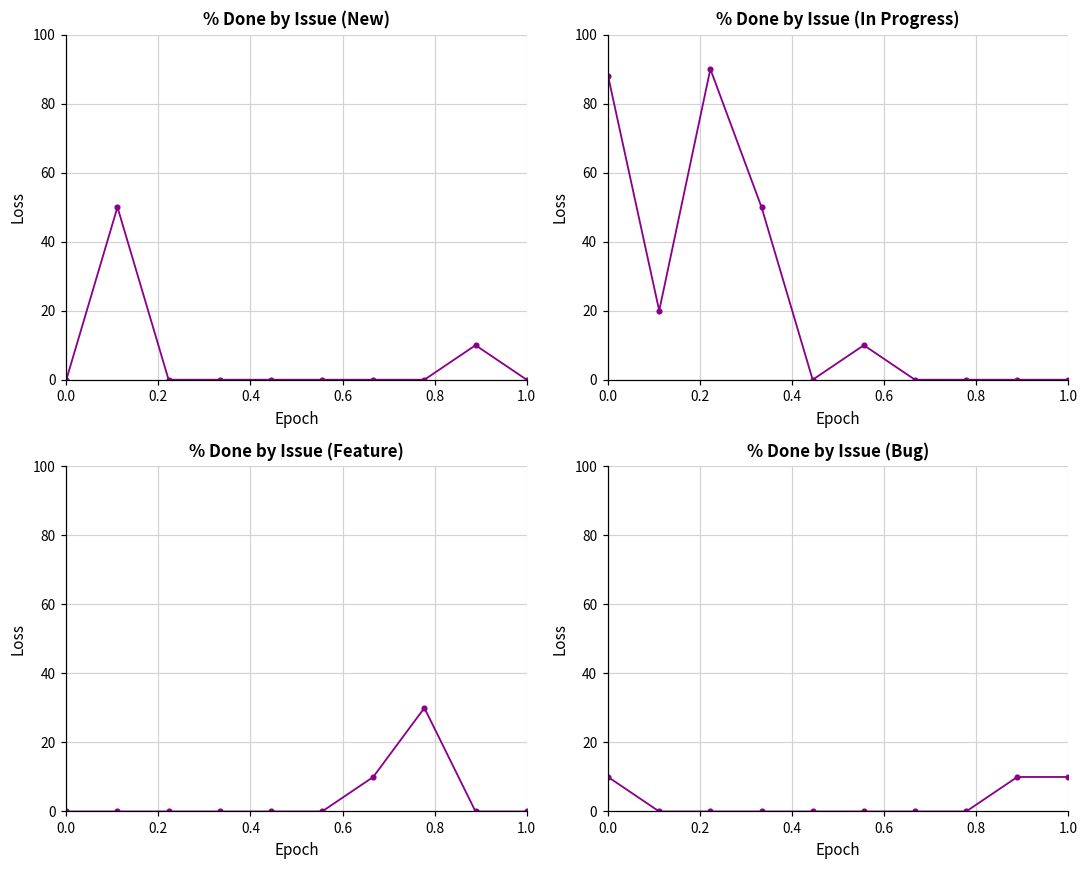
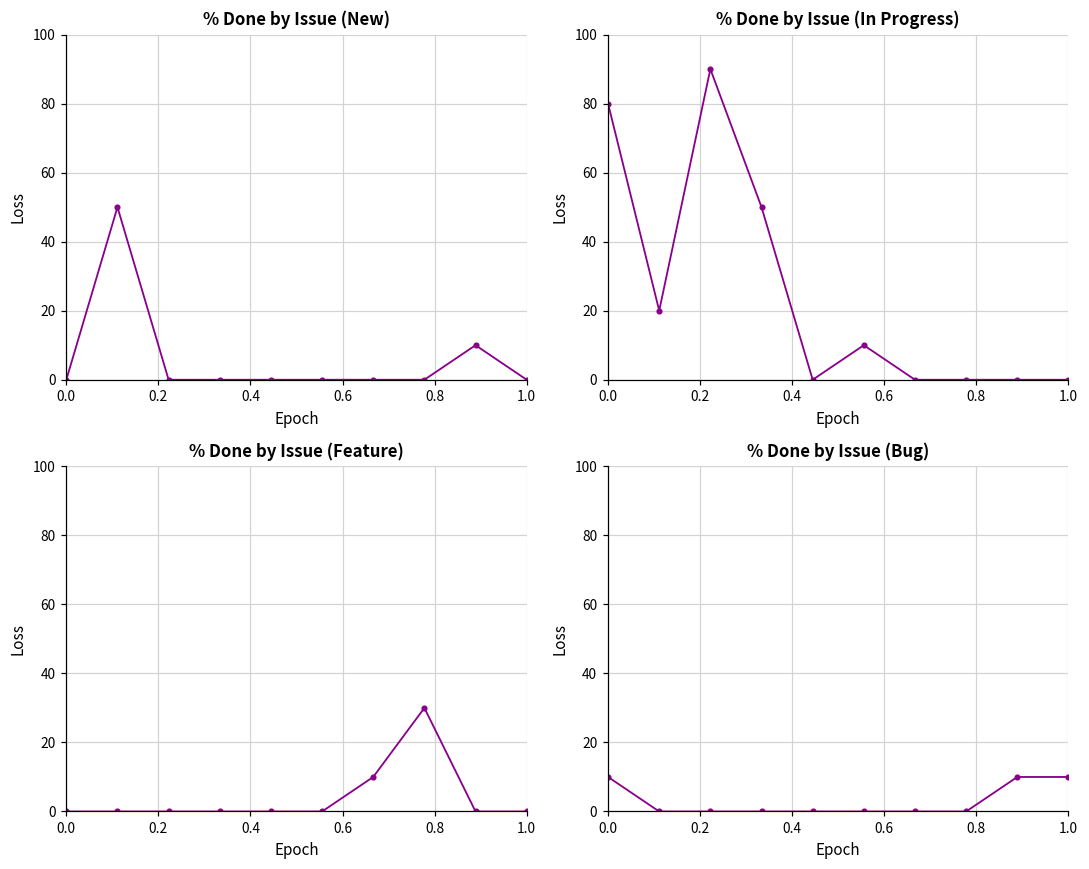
% Done by Issue (In Progress), 0.0: 88 -> 80
